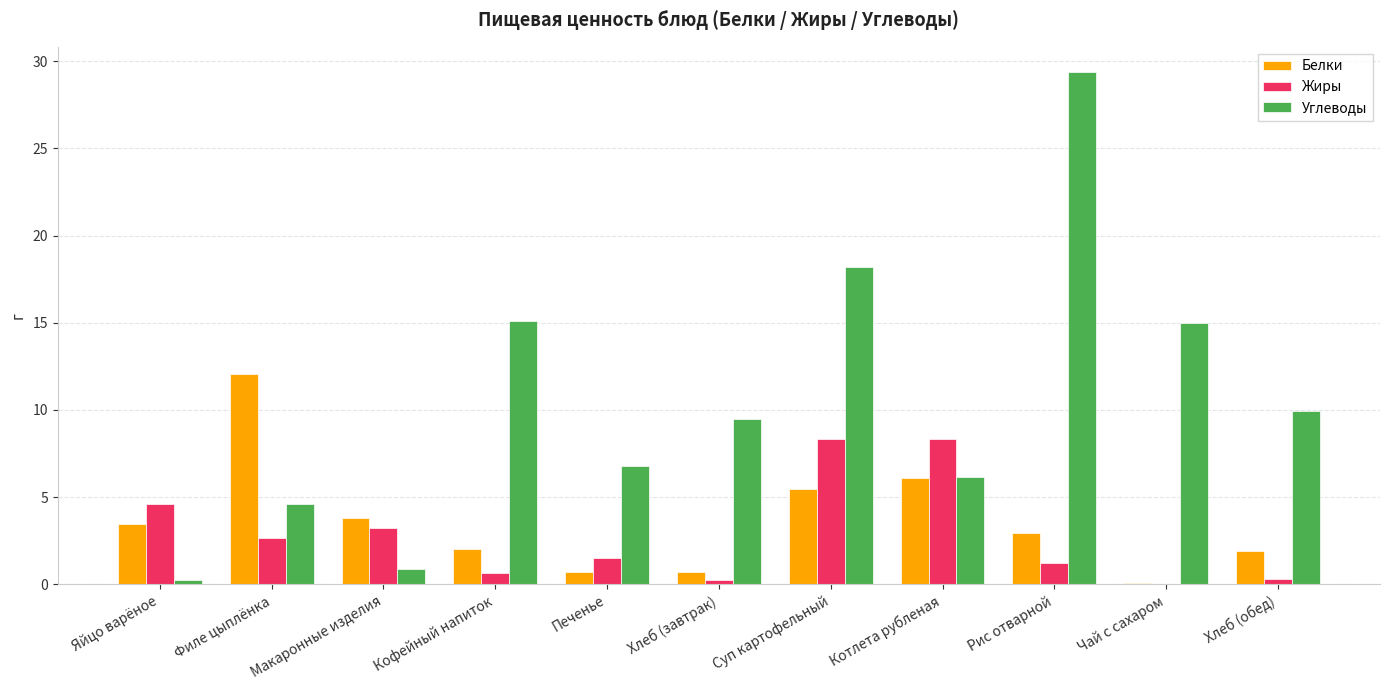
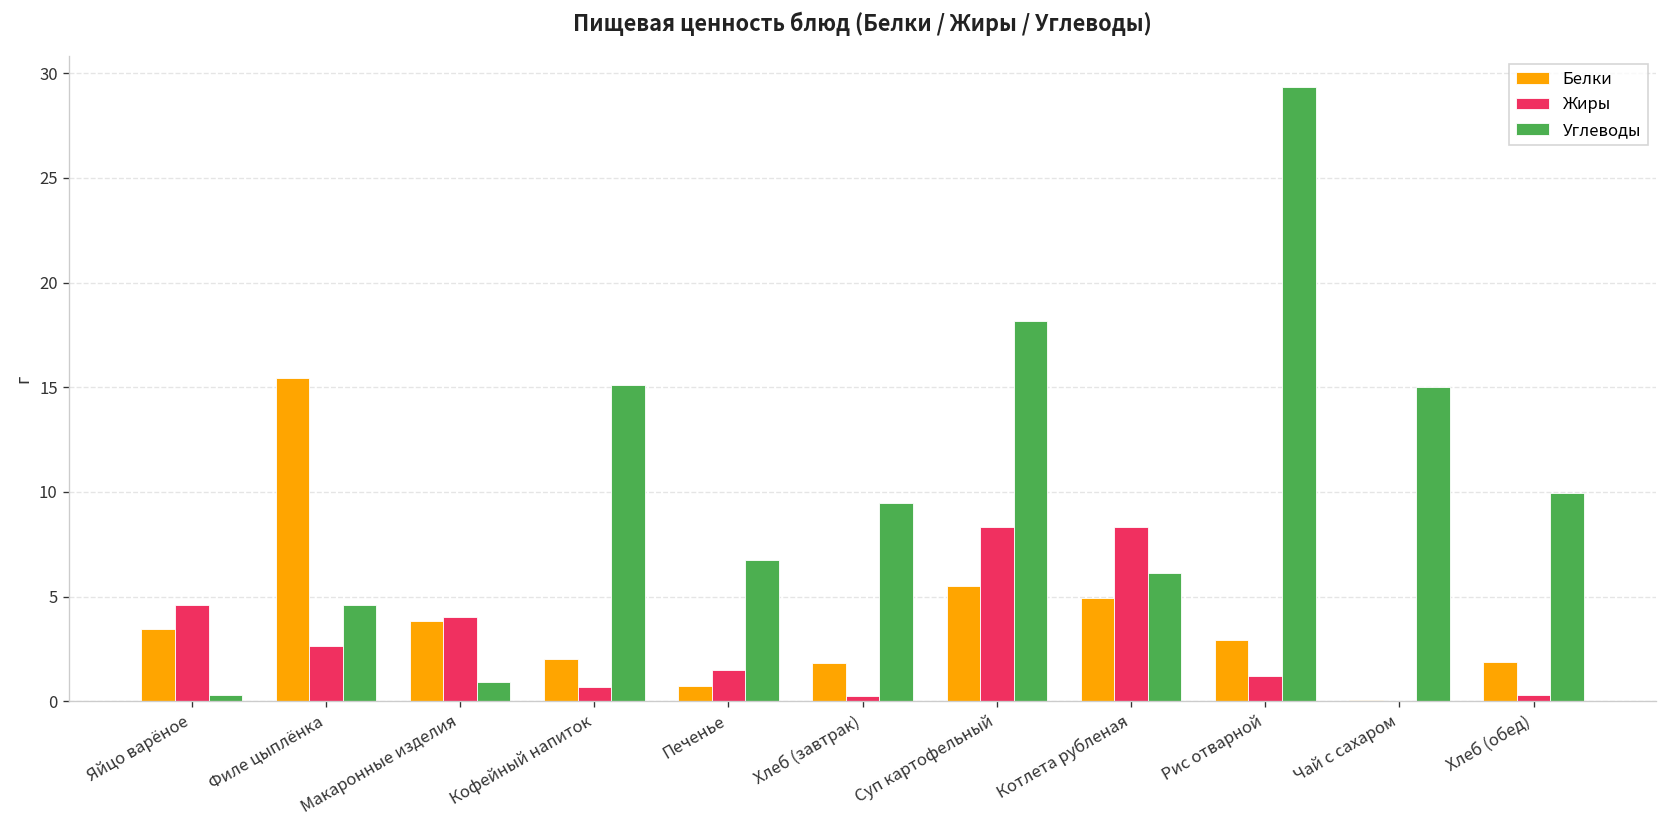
Белки, Филе цыплёнка: 12.0 -> 15.5
Жиры, Макаронные изделия: 3.2 -> 4.1
Белки, Хлеб (завтрак): 0.7 -> 1.8
Белки, Котлета рубленая: 6.1 -> 4.9
